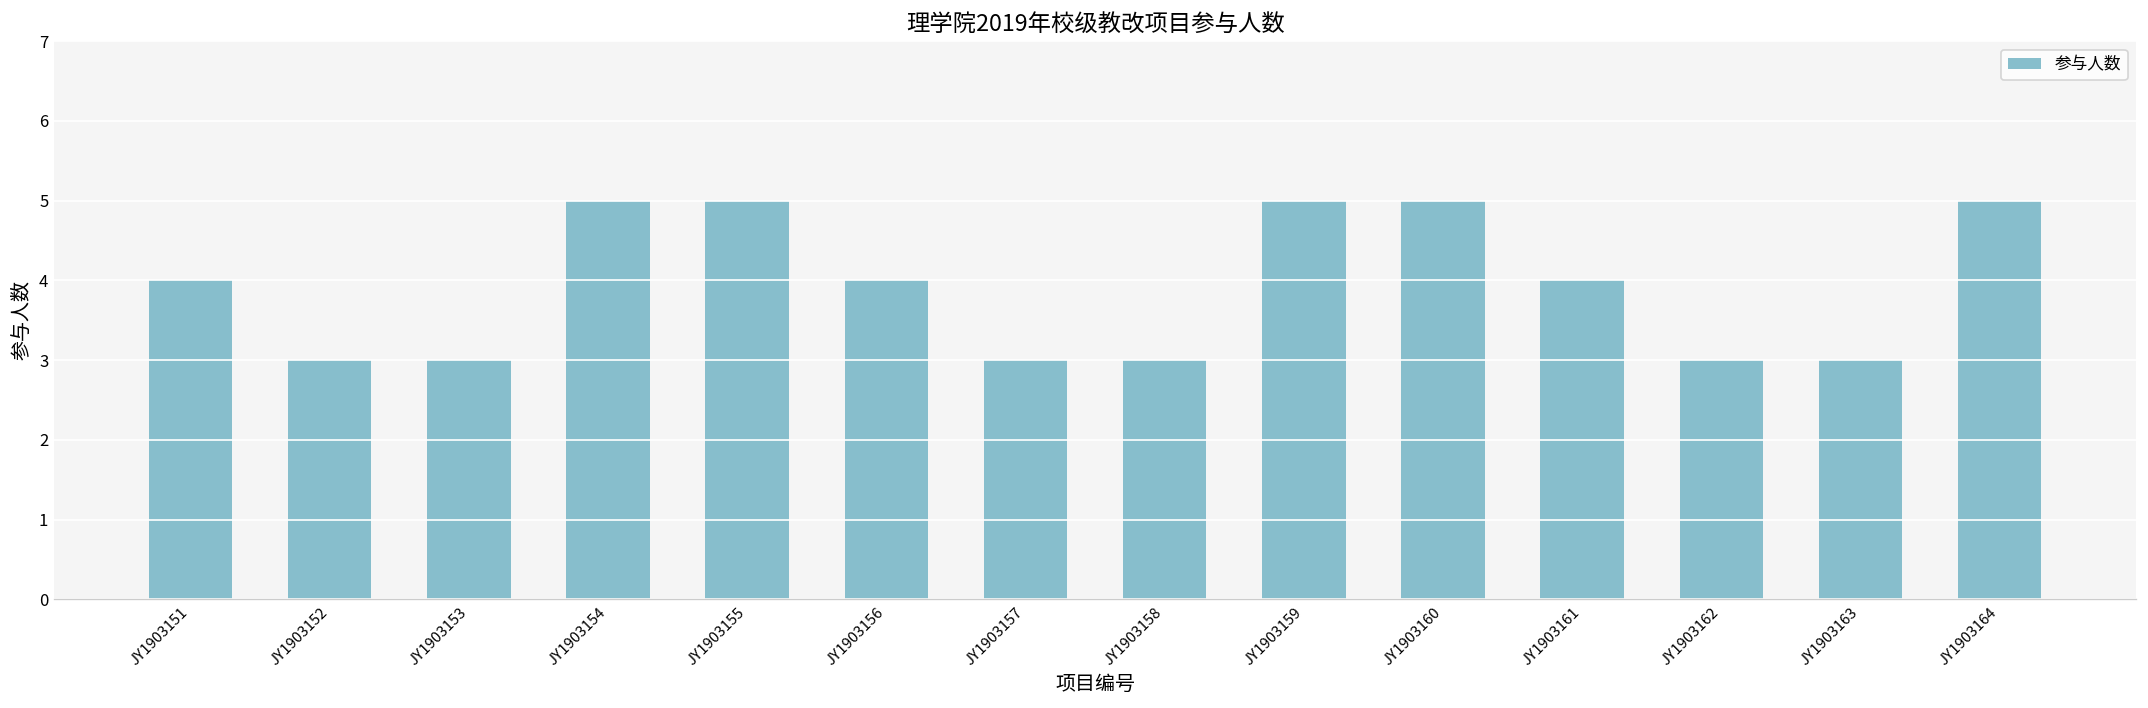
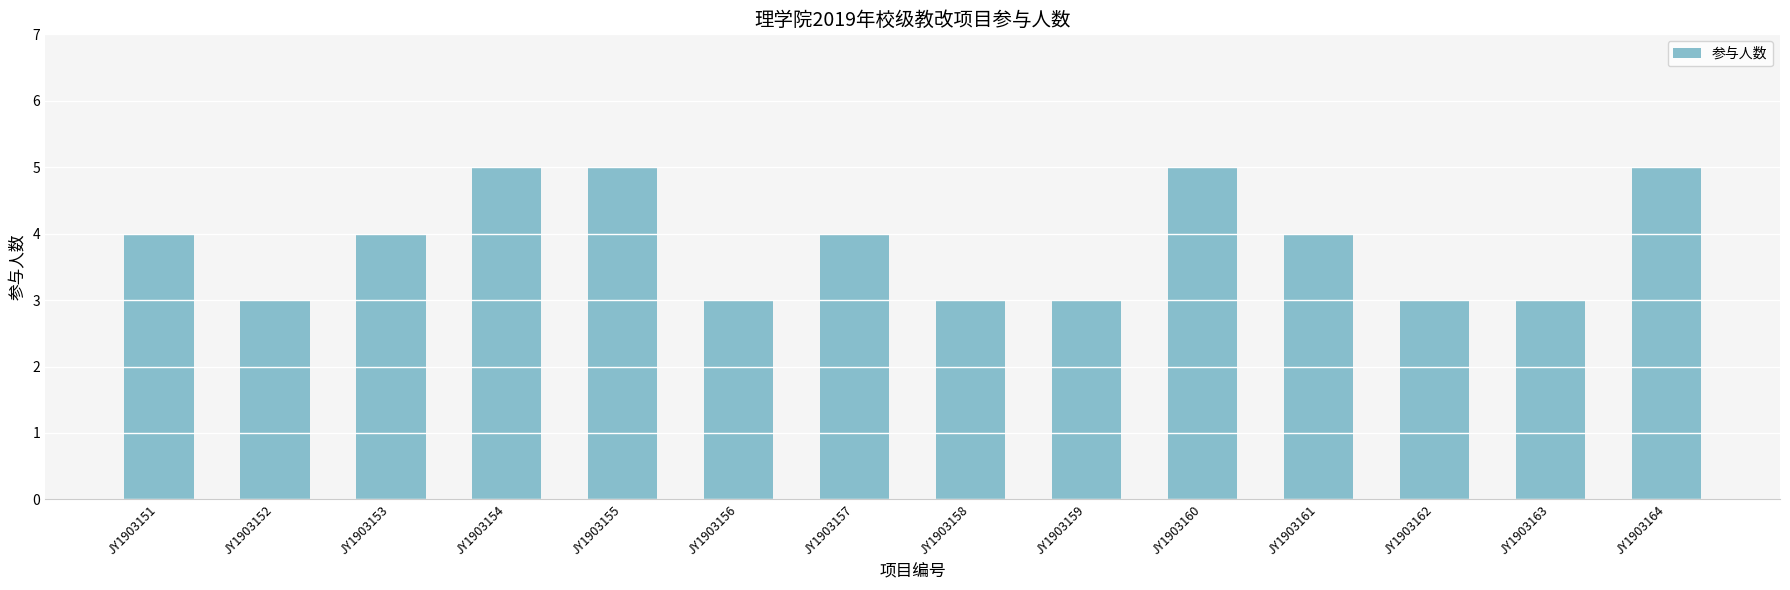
JY1903153: 3 -> 4
JY1903156: 4 -> 3
JY1903157: 3 -> 4
JY1903159: 5 -> 3
